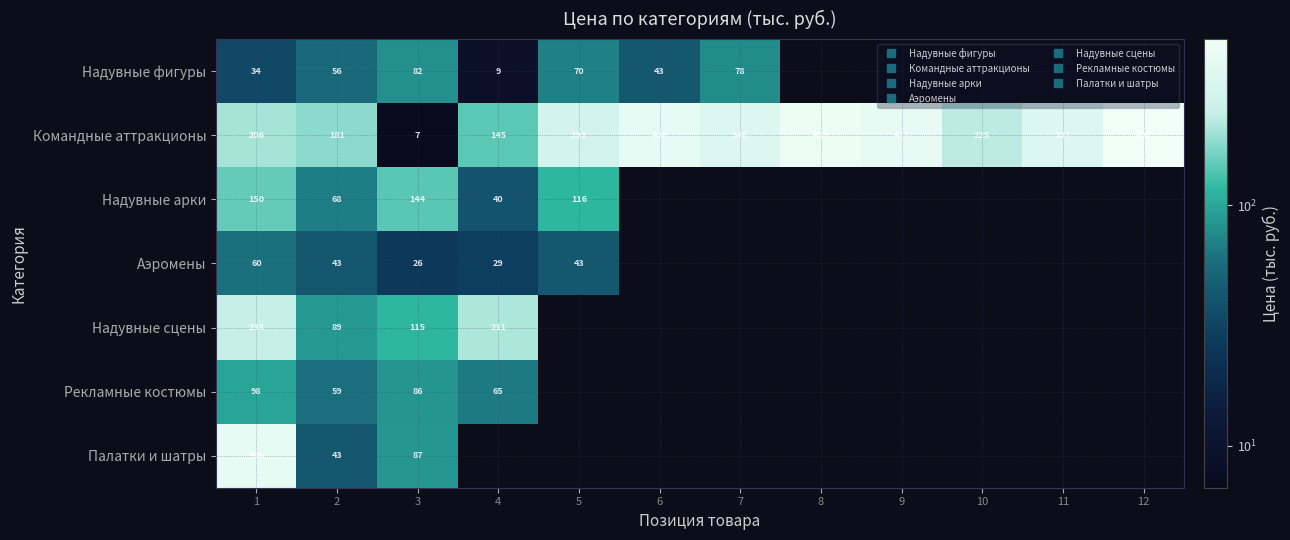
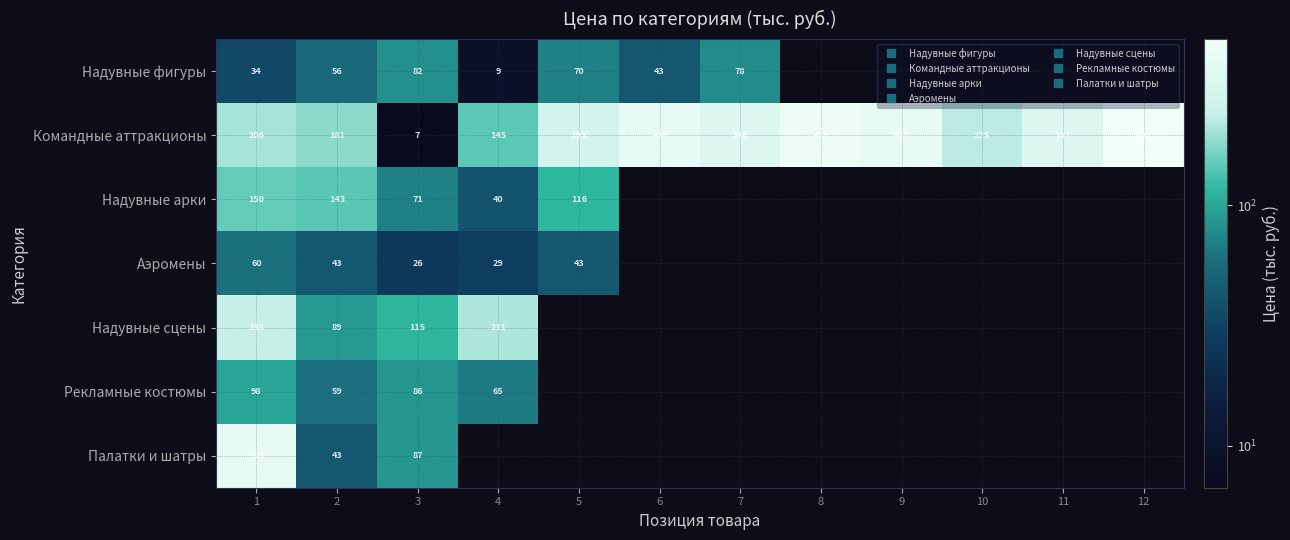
Надувные арки, 2: 68 -> 143
Надувные арки, 3: 144 -> 71
